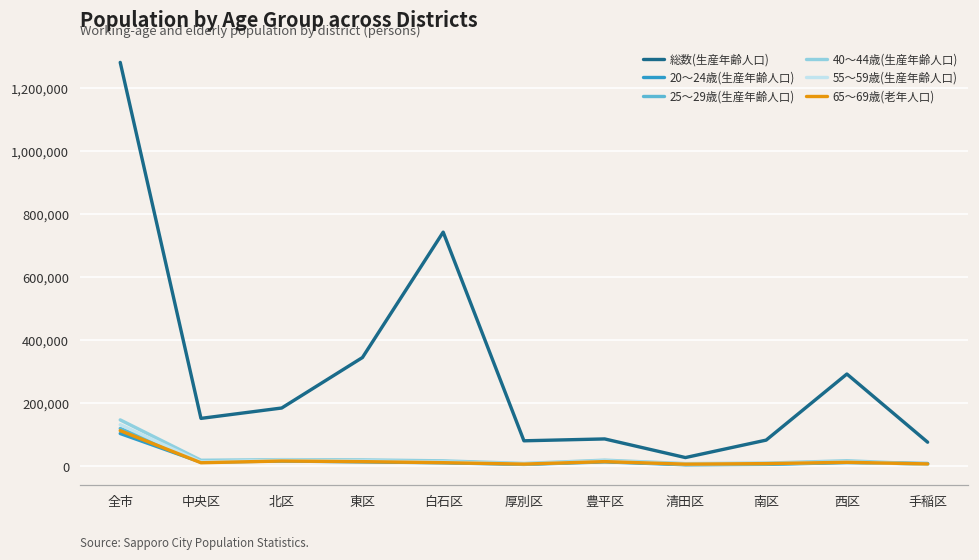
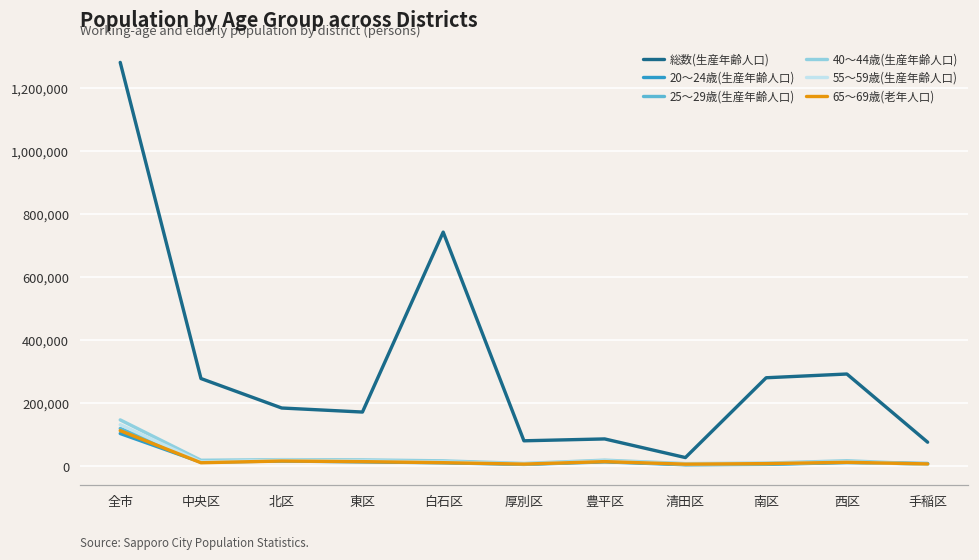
総数(生産年齢人口), 中央区: 150,000 -> 280,000
総数(生産年齢人口), 東区: 350,000 -> 170,000
総数(生産年齢人口), 南区: 80,000 -> 280,000
